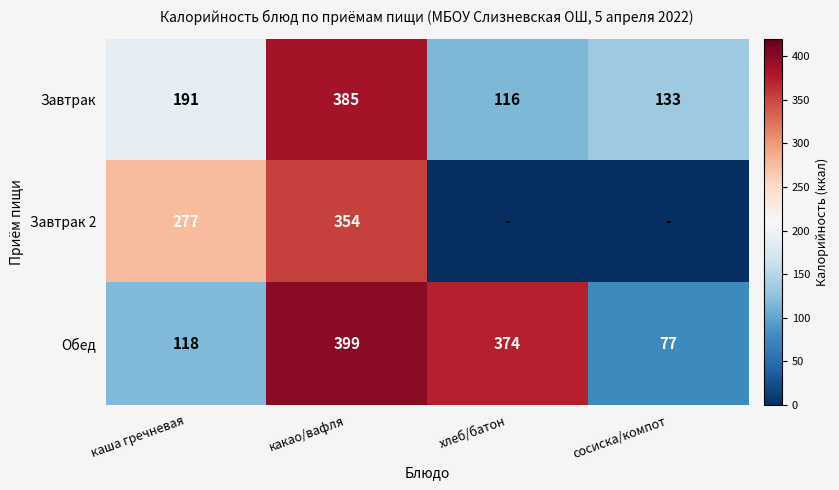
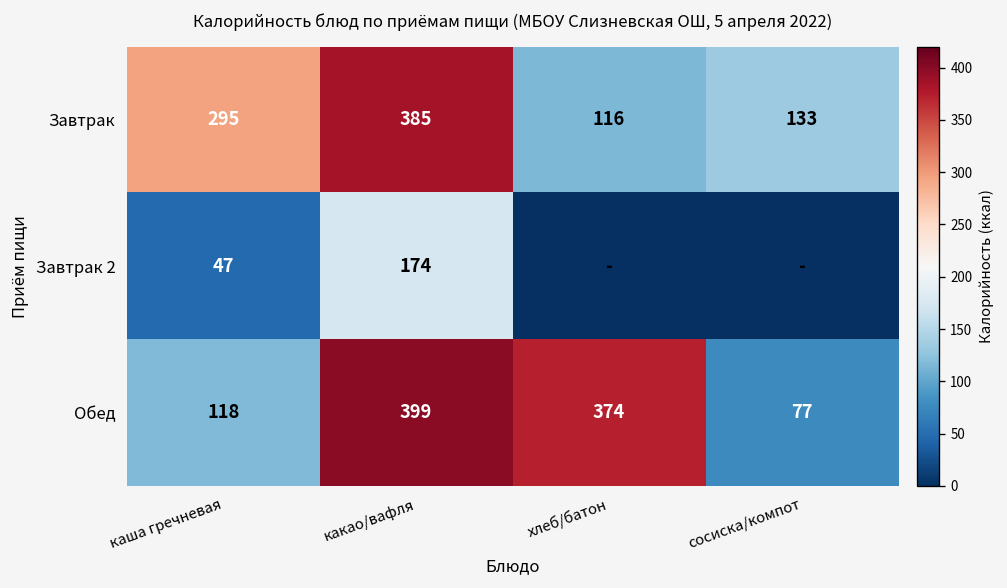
Завтрак, каша гречневая: 191 -> 295
Завтрак 2, каша гречневая: 277 -> 47
Завтрак 2, какао/вафля: 354 -> 174
